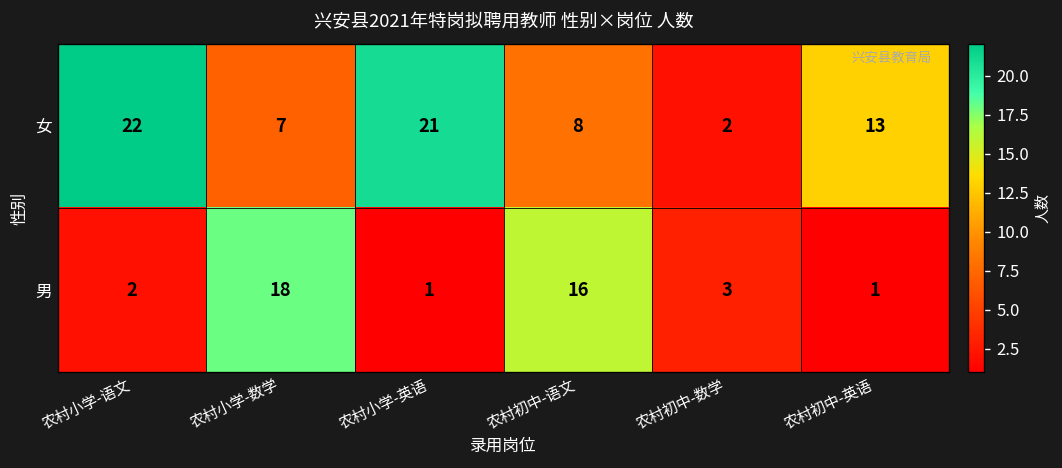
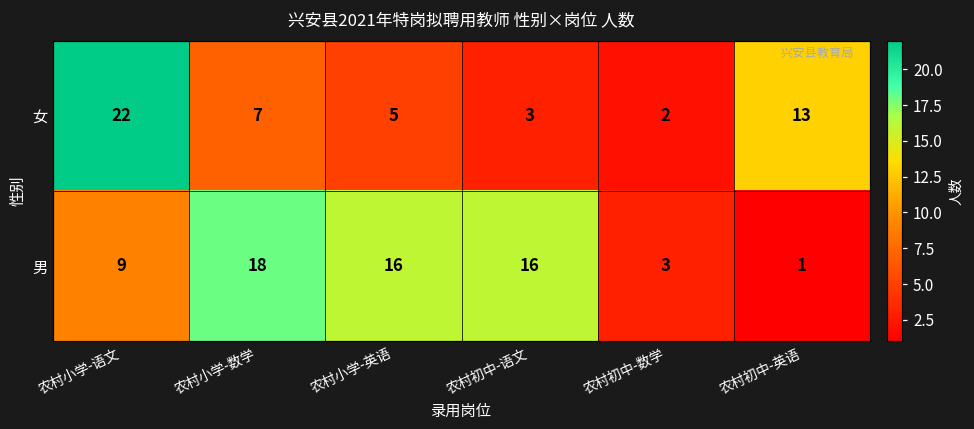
女, 农村小学-英语: 21 -> 5
女, 农村初中-语文: 8 -> 3
男, 农村小学-语文: 2 -> 9
男, 农村小学-英语: 1 -> 16
